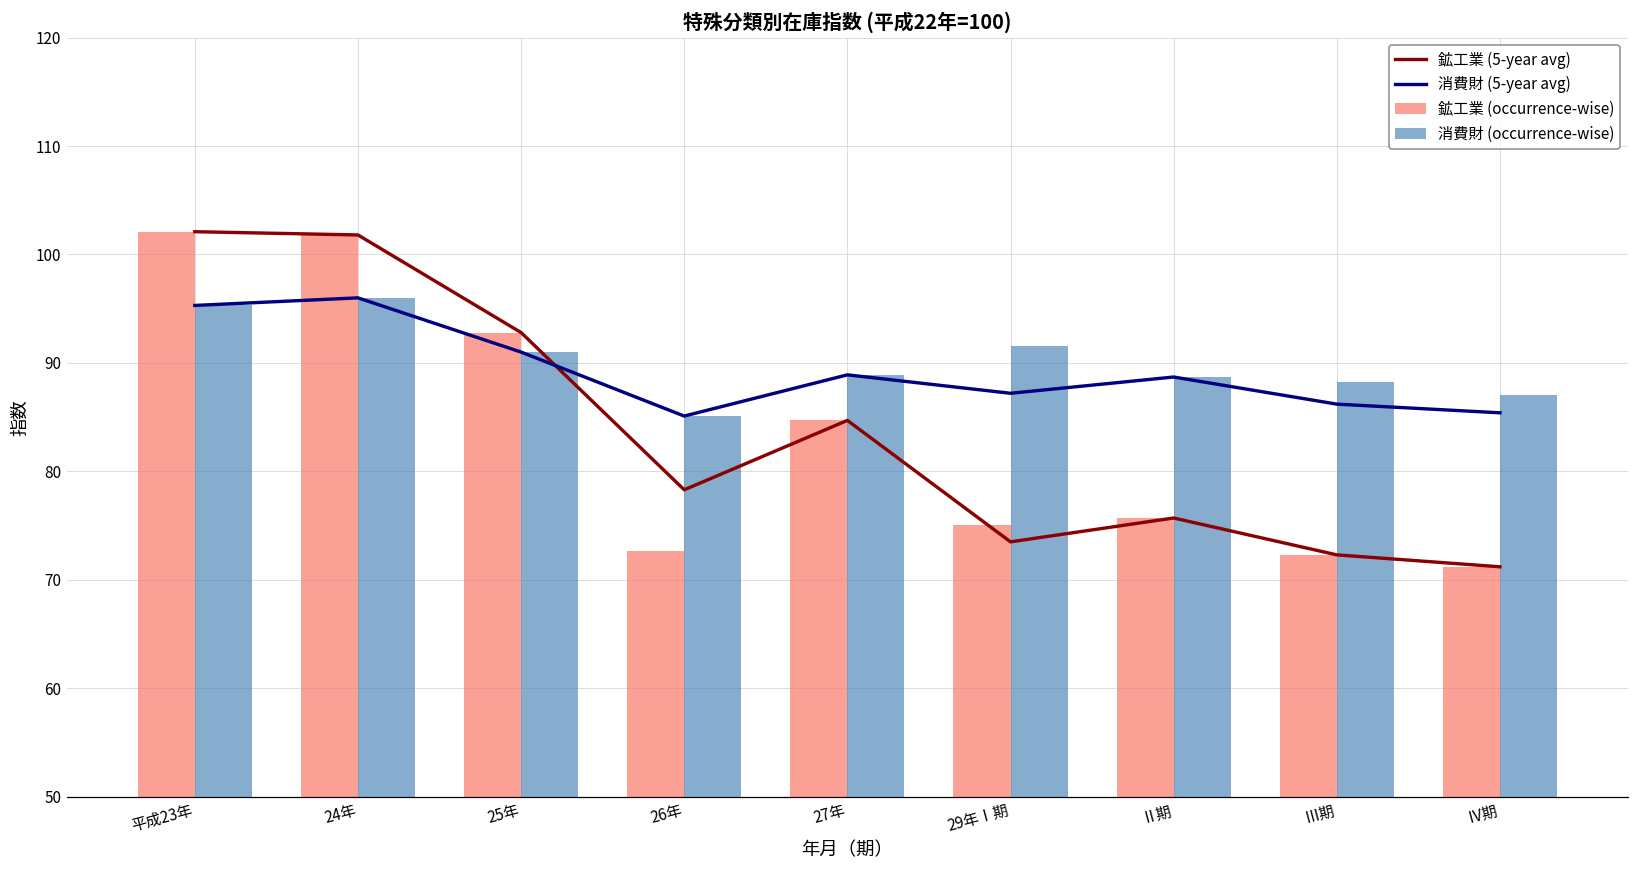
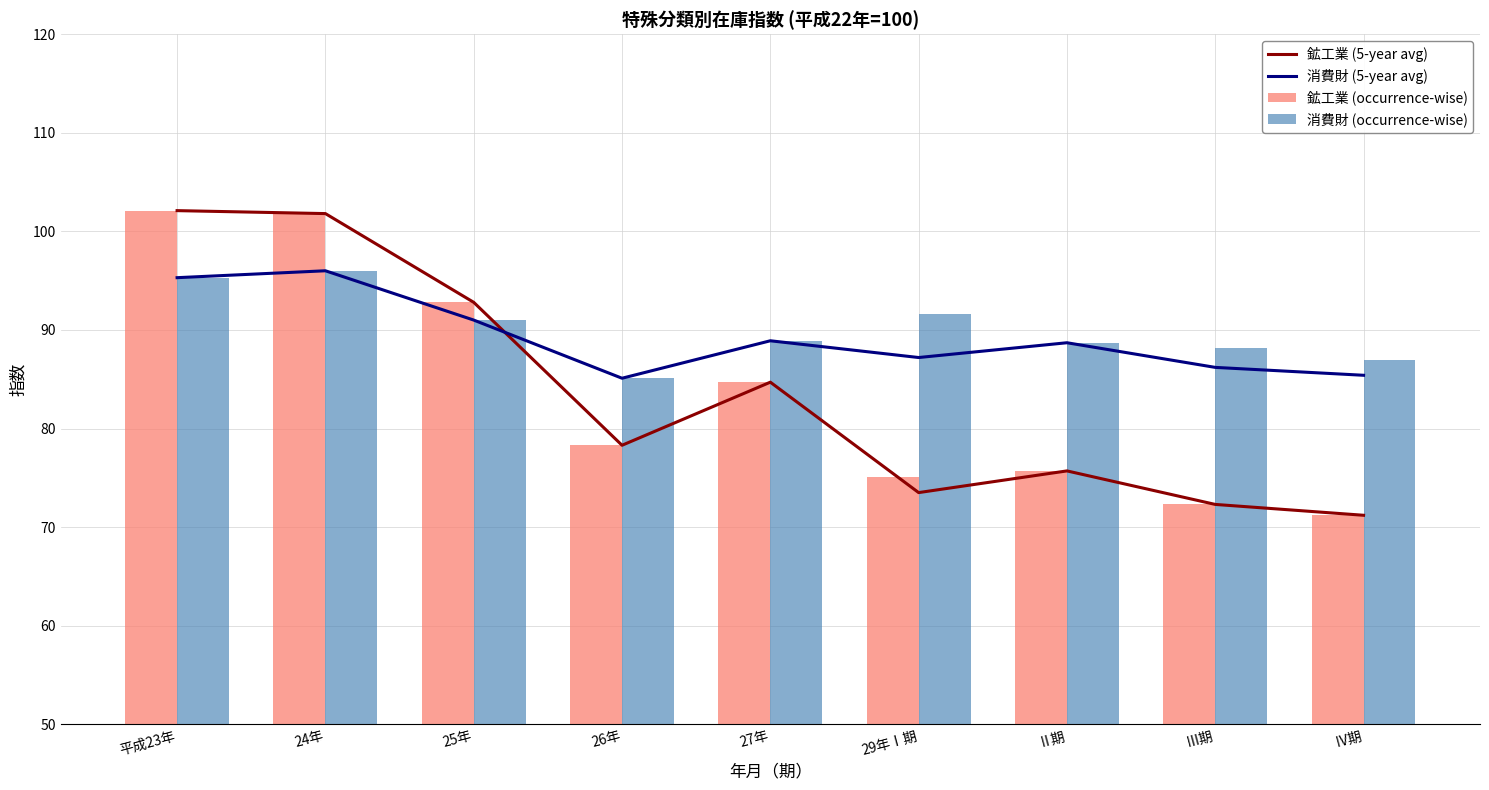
鉱工業 (occurrence-wise), 26年: 73 -> 78
